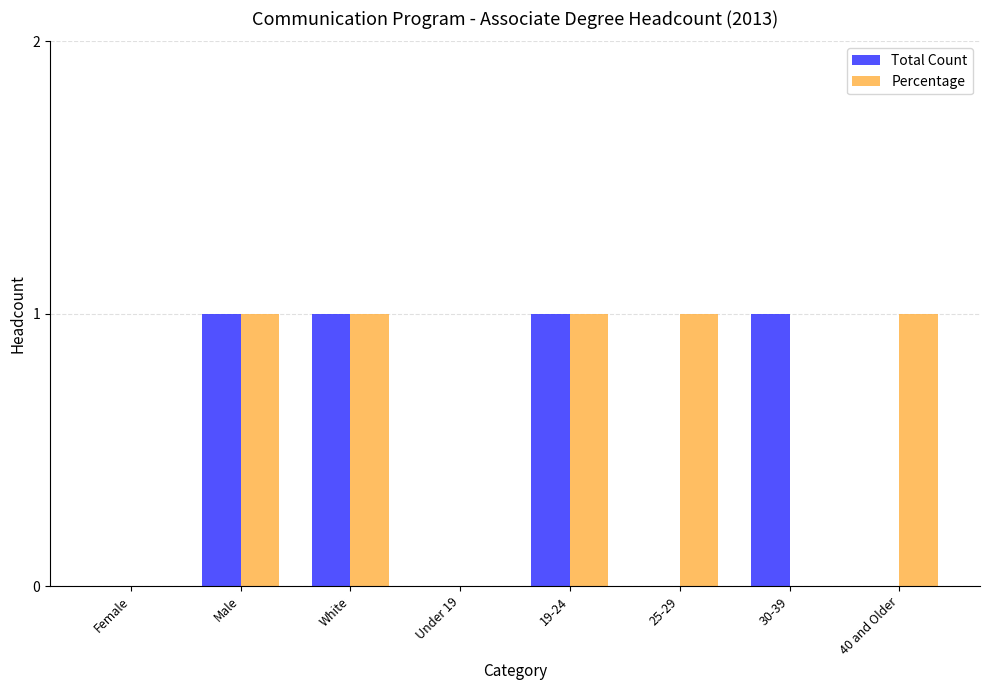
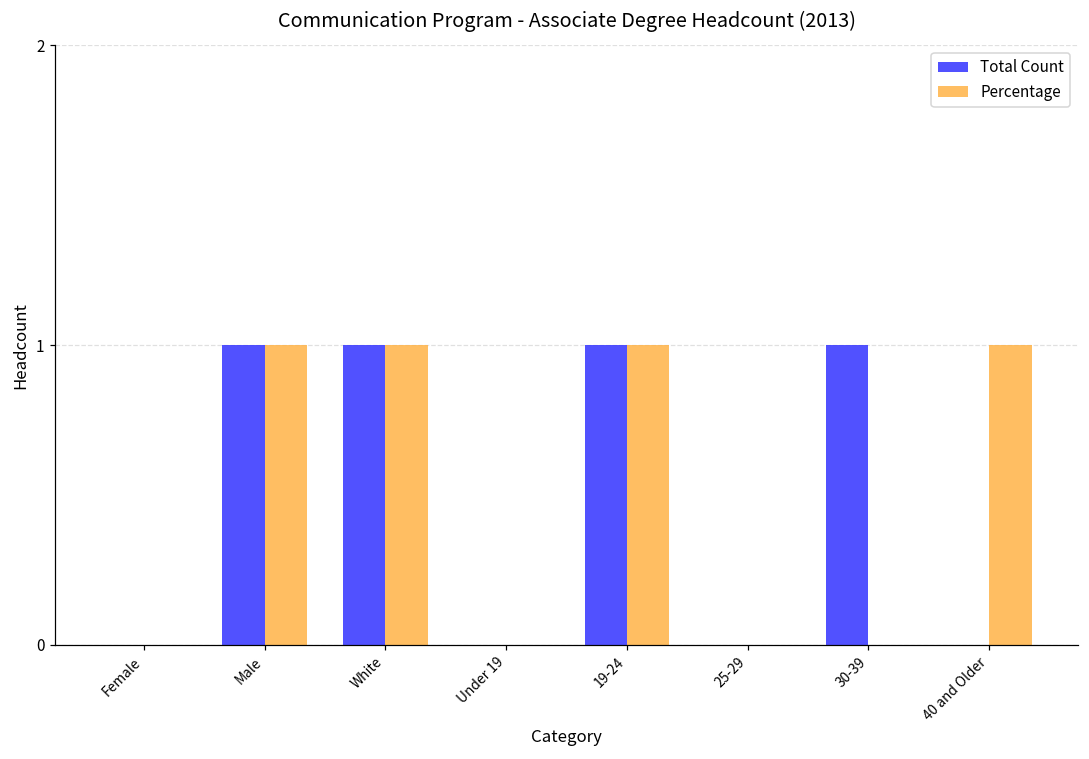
Percentage, 25-29: 1 -> 0
